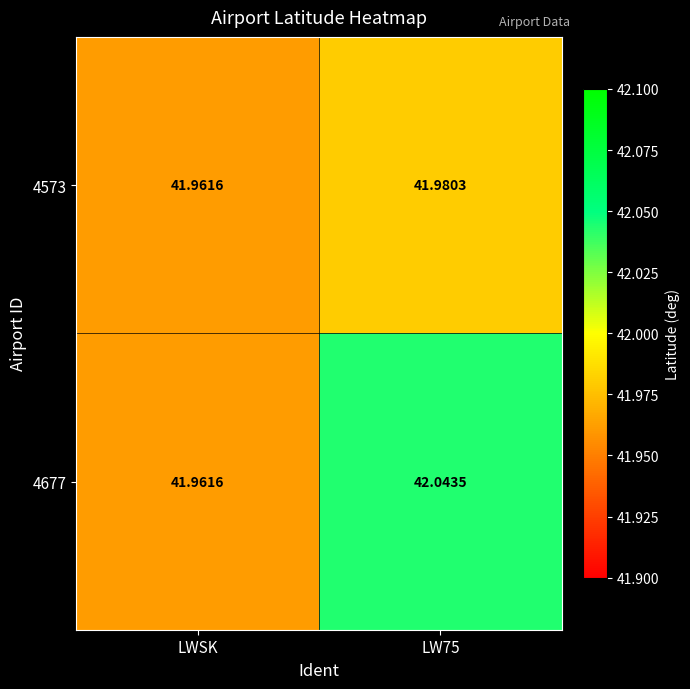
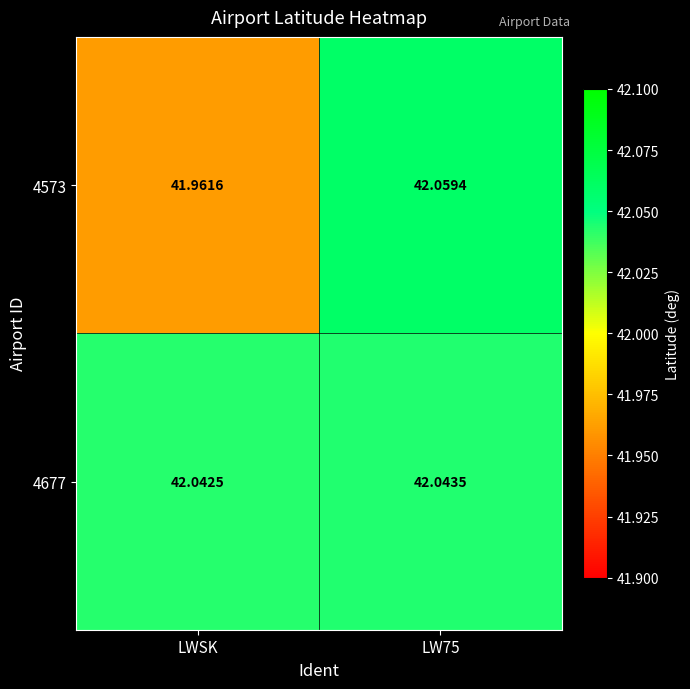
4573, LW75: 41.9803 -> 42.0594
4677, LWSK: 41.9616 -> 42.0425
